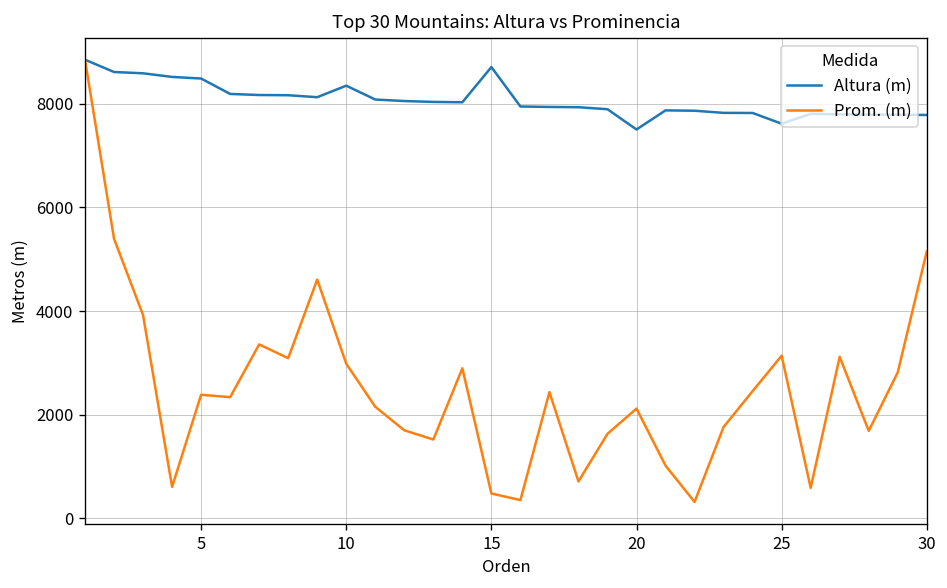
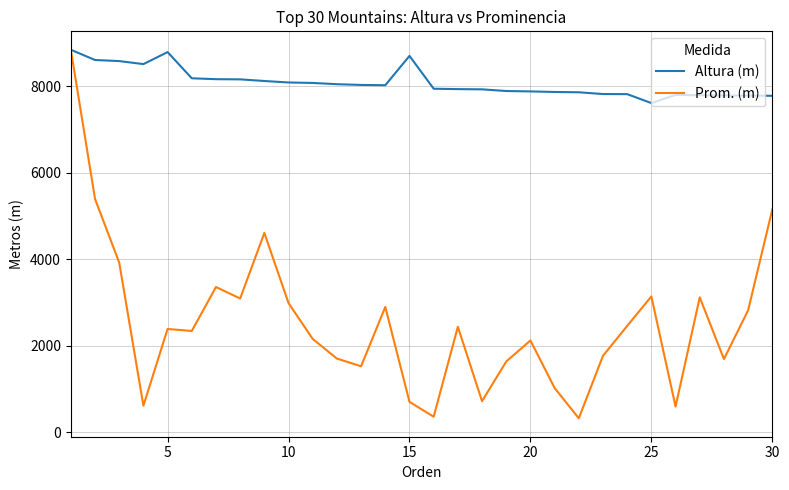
Altura (m), 5: 8500 -> 8800
Altura (m), 10: 8300 -> 8100
Prom. (m), 15: 500 -> 700
Altura (m), 20: 7500 -> 7900
